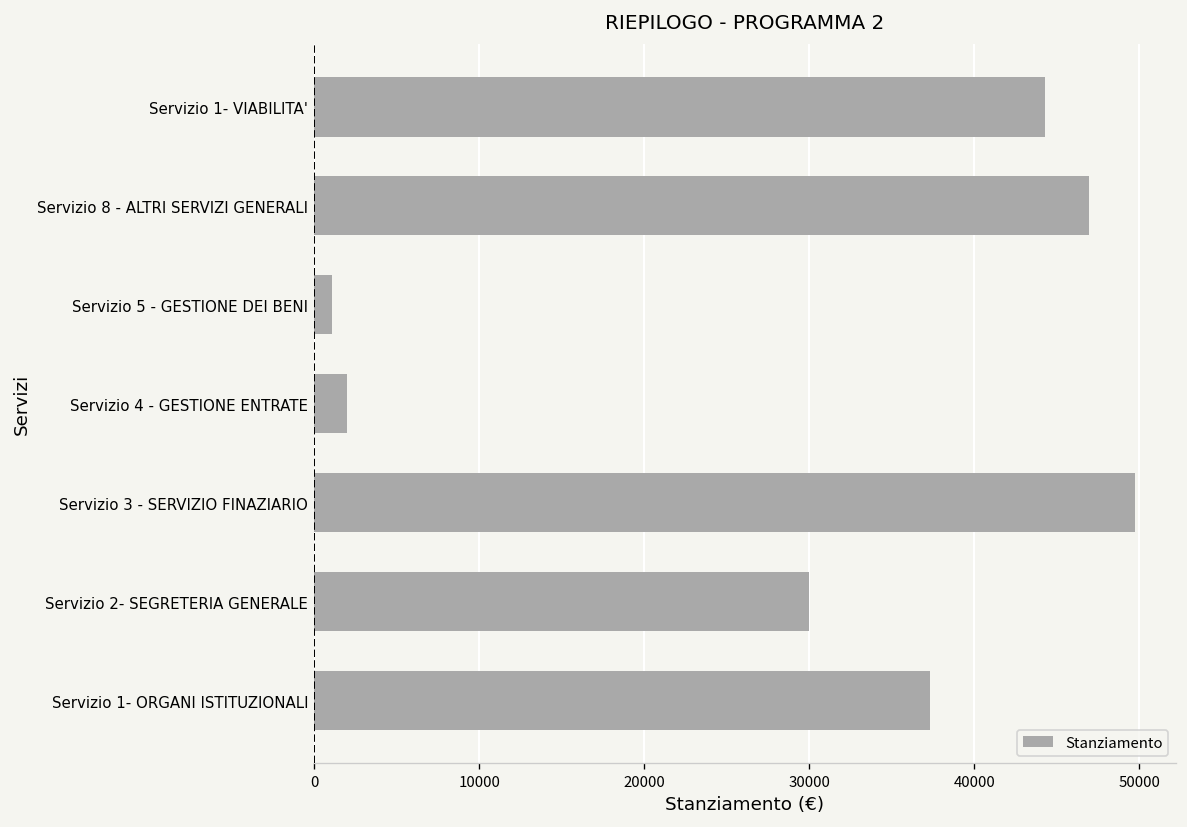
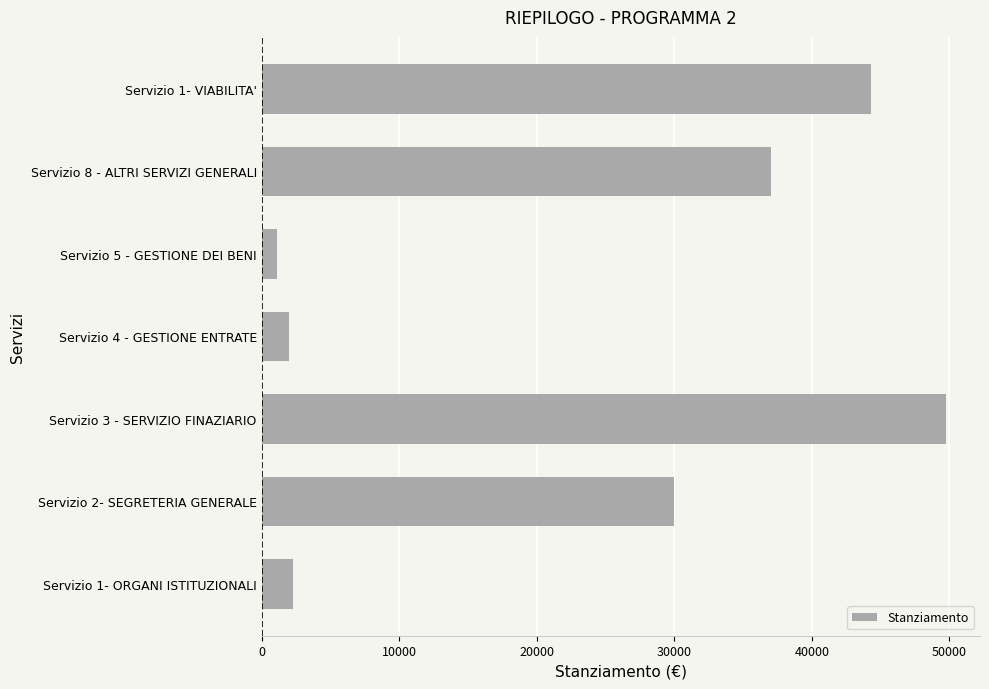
Servizio 8 - ALTRI SERVIZI GENERALI: 46900 -> 37000
Servizio 1- ORGANI ISTITUZIONALI: 37300 -> 2300
